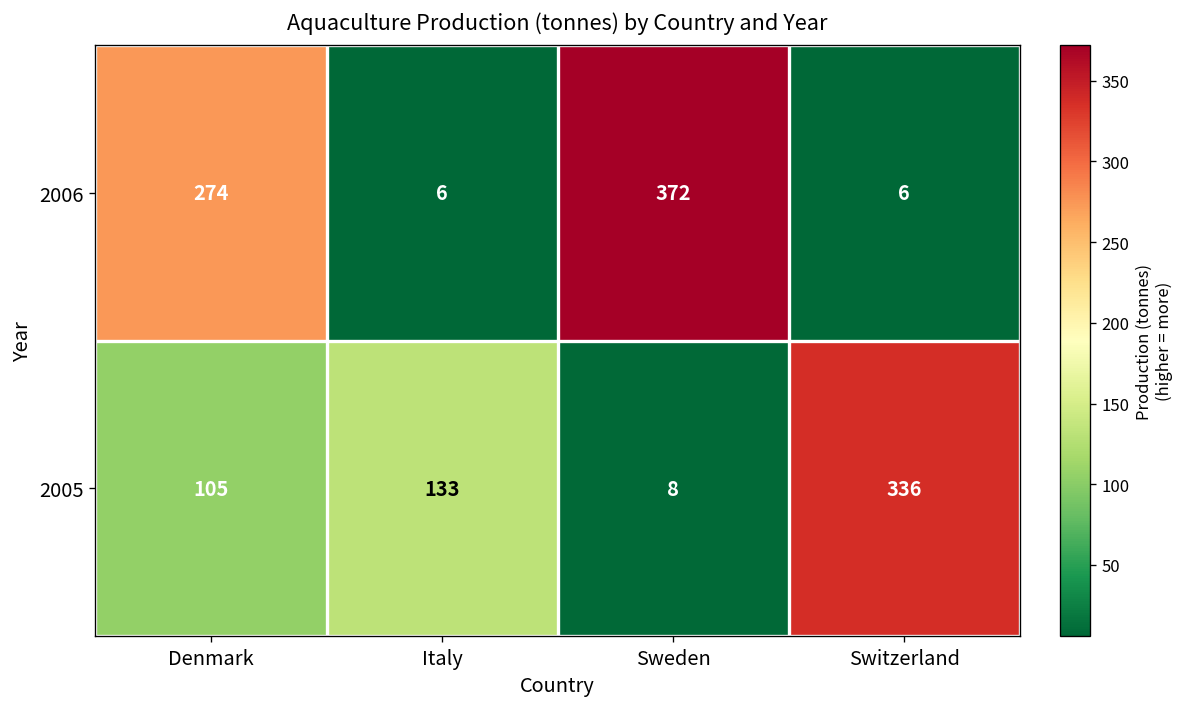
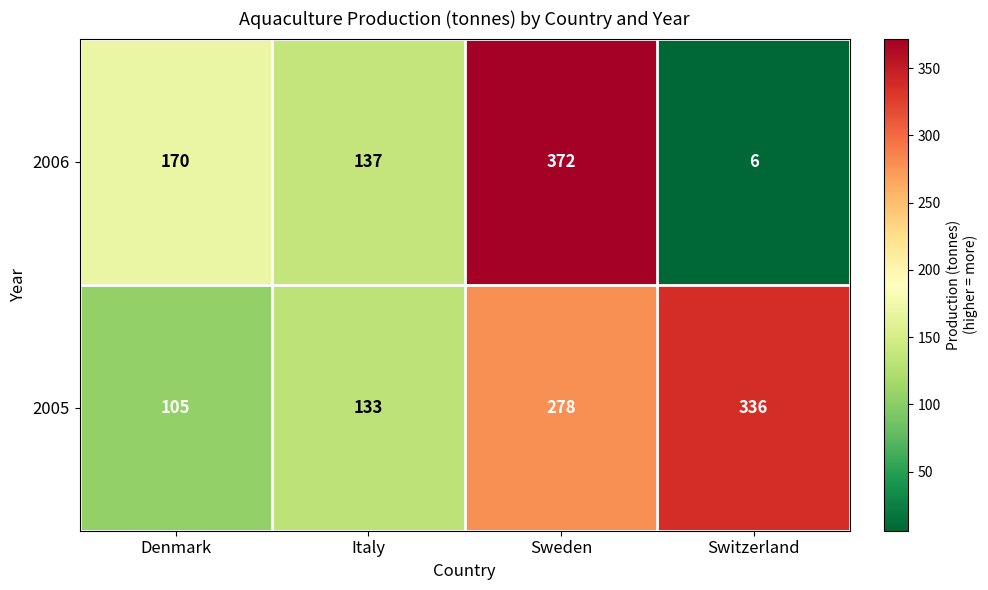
2006, Denmark: 274 -> 170
2006, Italy: 6 -> 137
2005, Sweden: 8 -> 278
